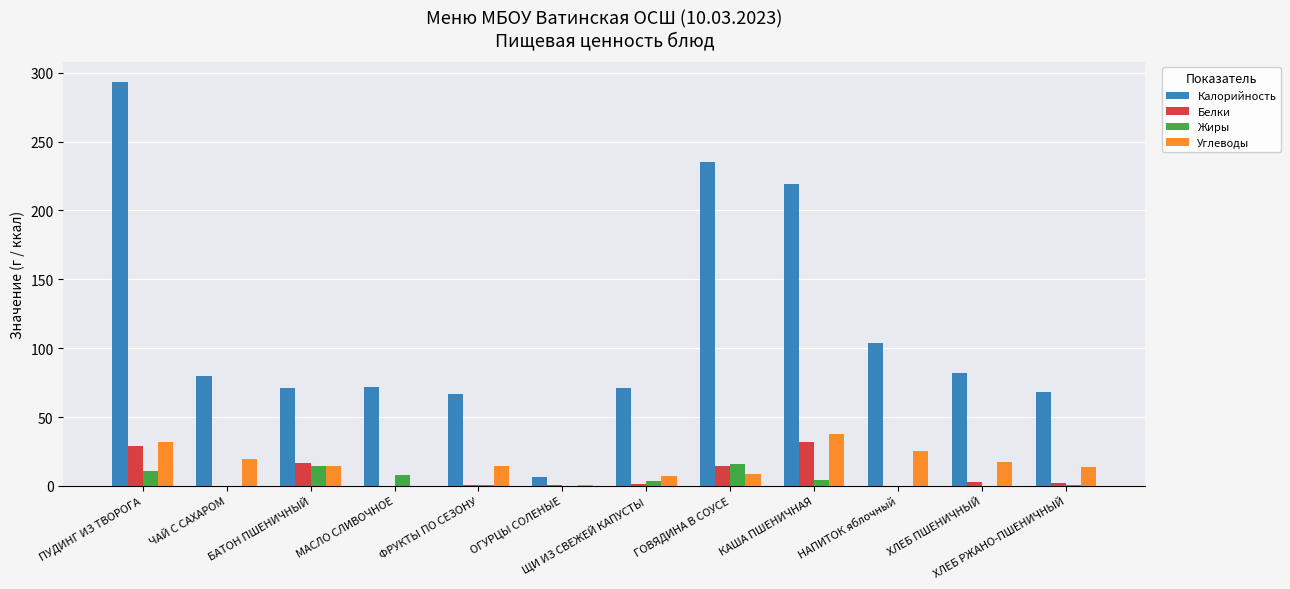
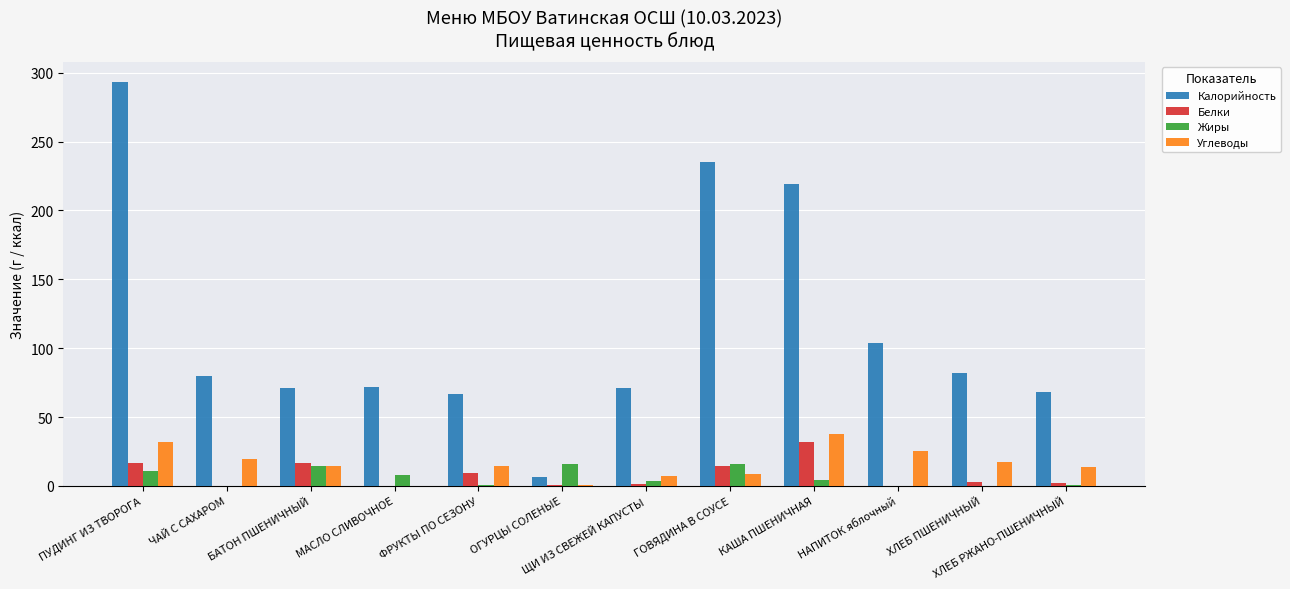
Белки, ПУДИНГ ИЗ ТВОРОГА: 29 -> 17
Белки, ФРУКТЫ ПО СЕЗОНУ: 1 -> 9
Жиры, ОГУРЦЫ СОЛЕНЫЕ: 0 -> 16
